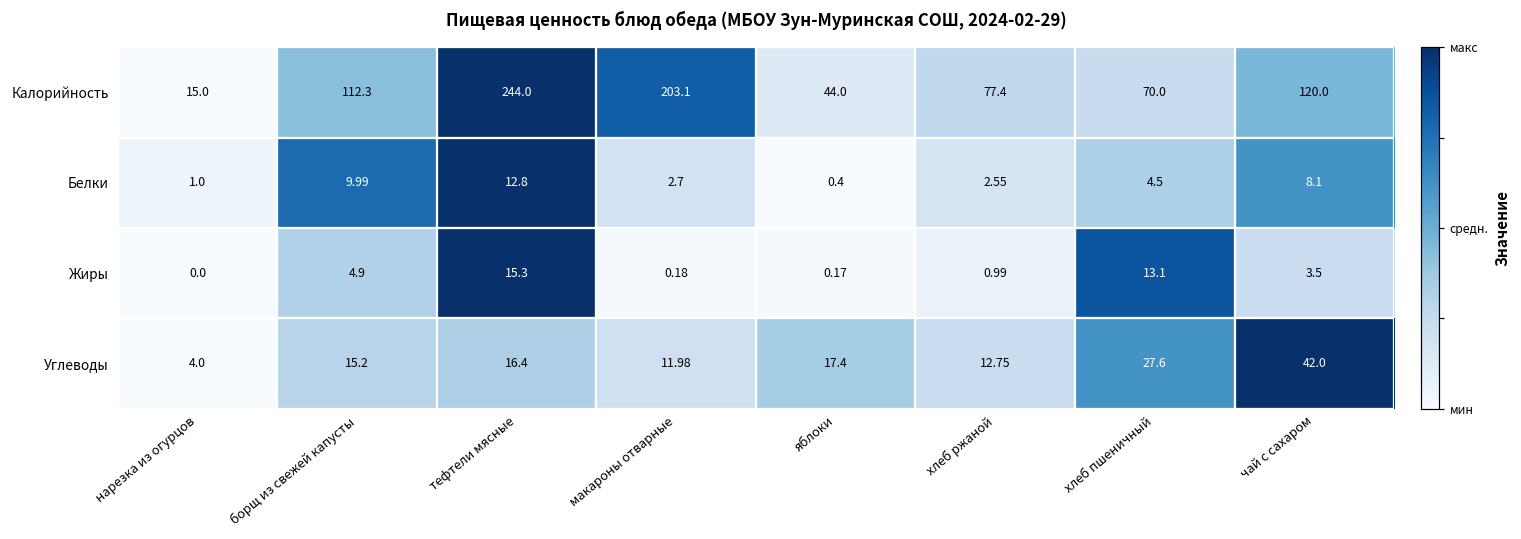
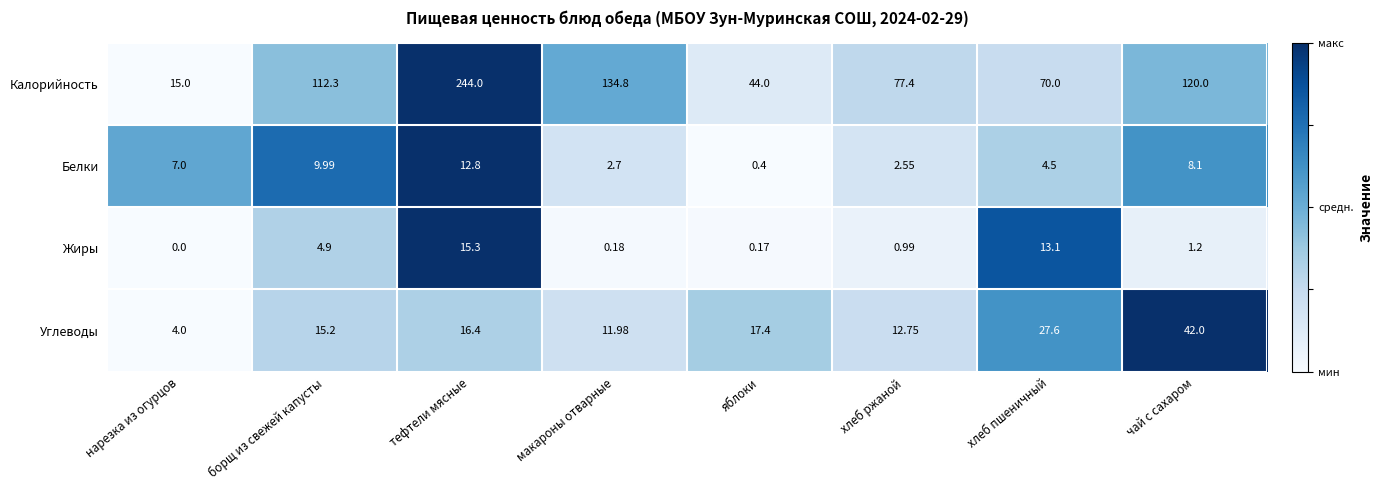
Калорийность, макароны отварные: 203.1 -> 134.8
Белки, нарезка из огурцов: 1.0 -> 7.0
Жиры, чай с сахаром: 3.5 -> 1.2
